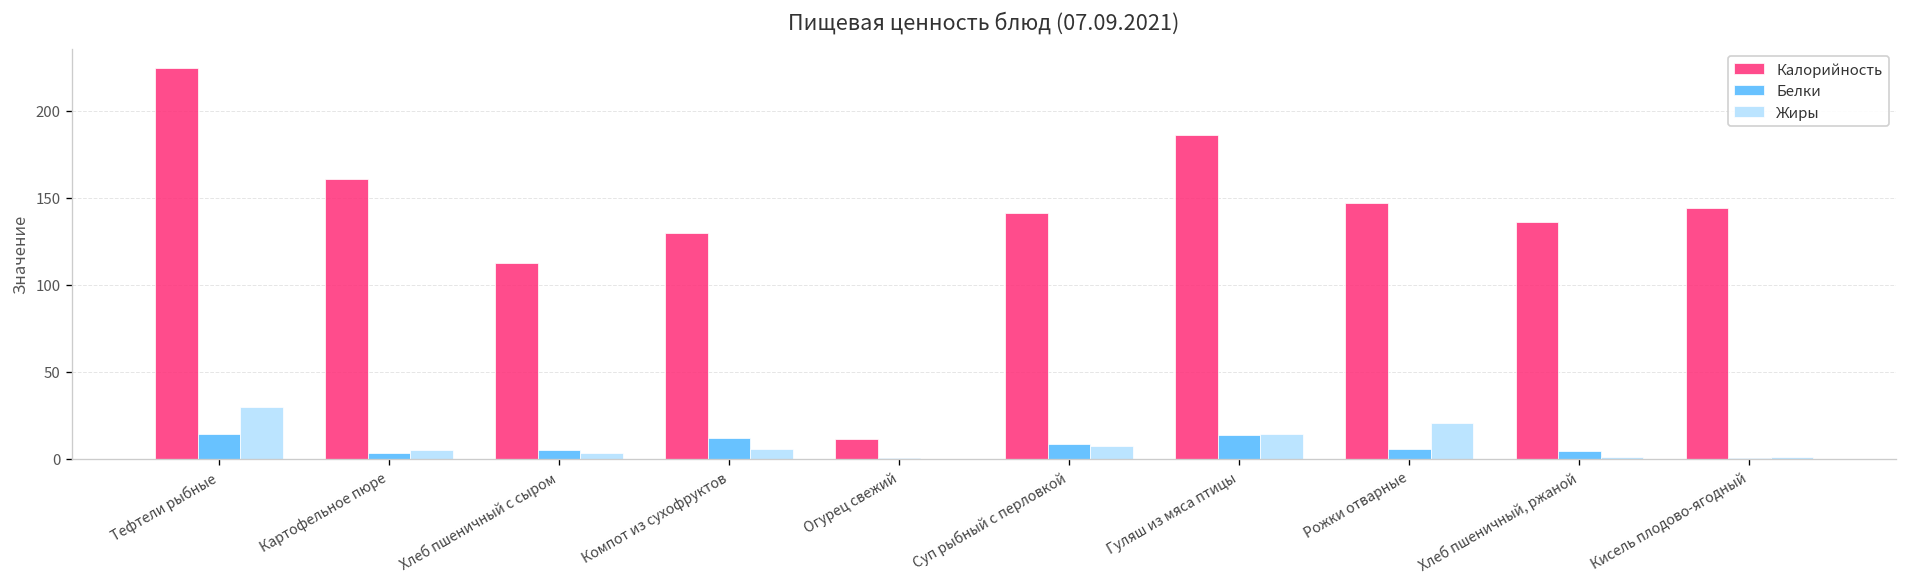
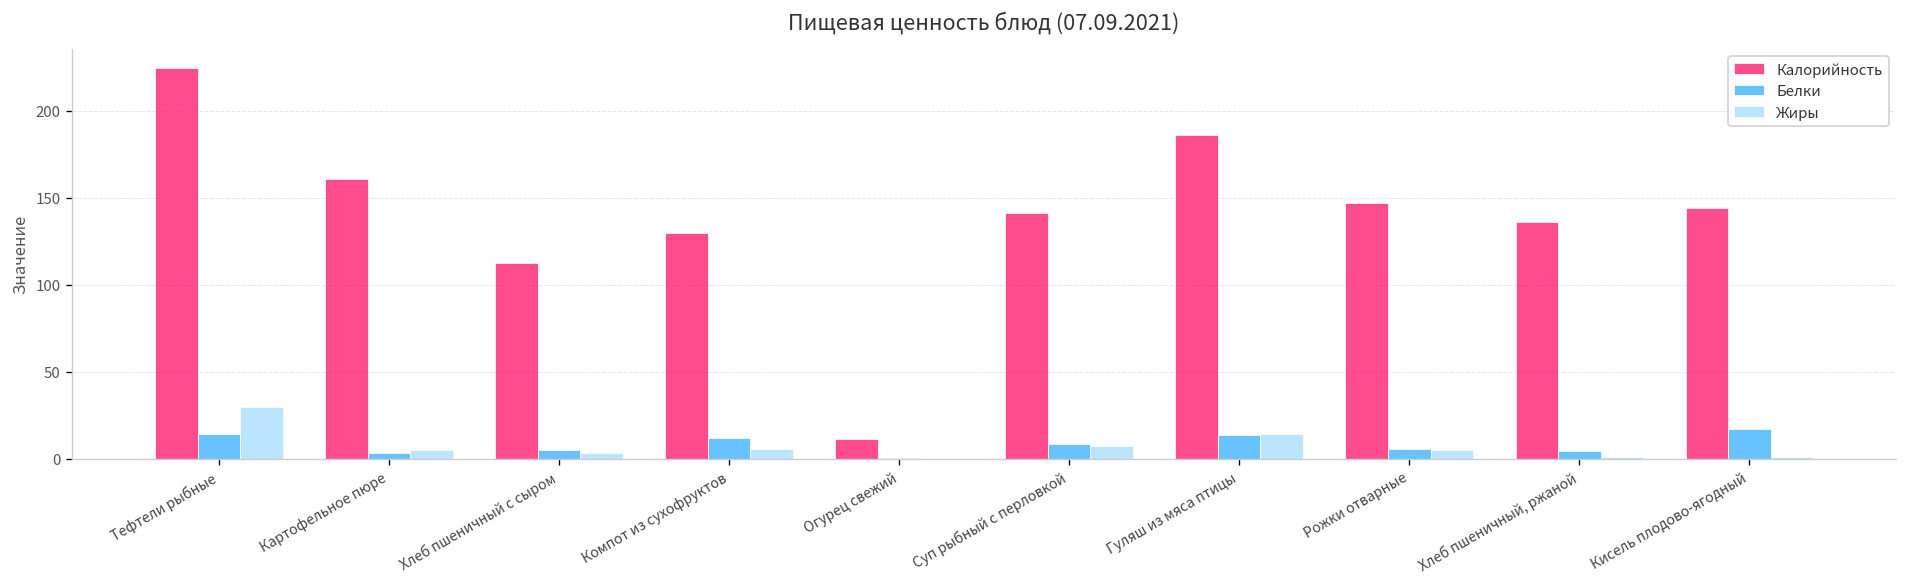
Жиры, Рожки отварные: 20 -> 5
Белки, Кисель плодово-ягодный: 0 -> 17
